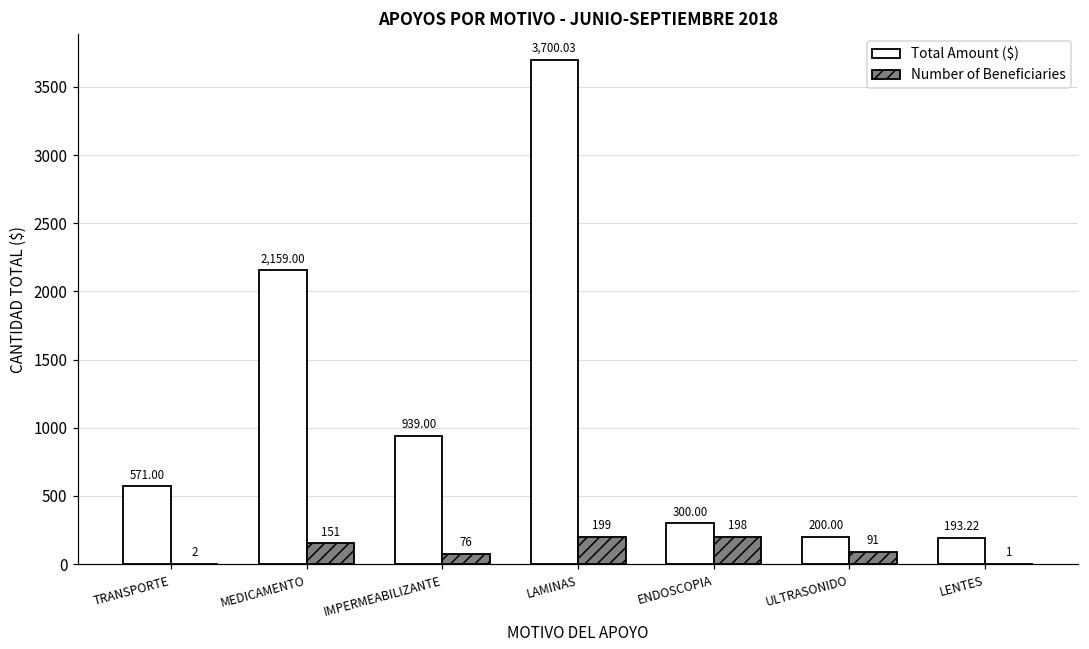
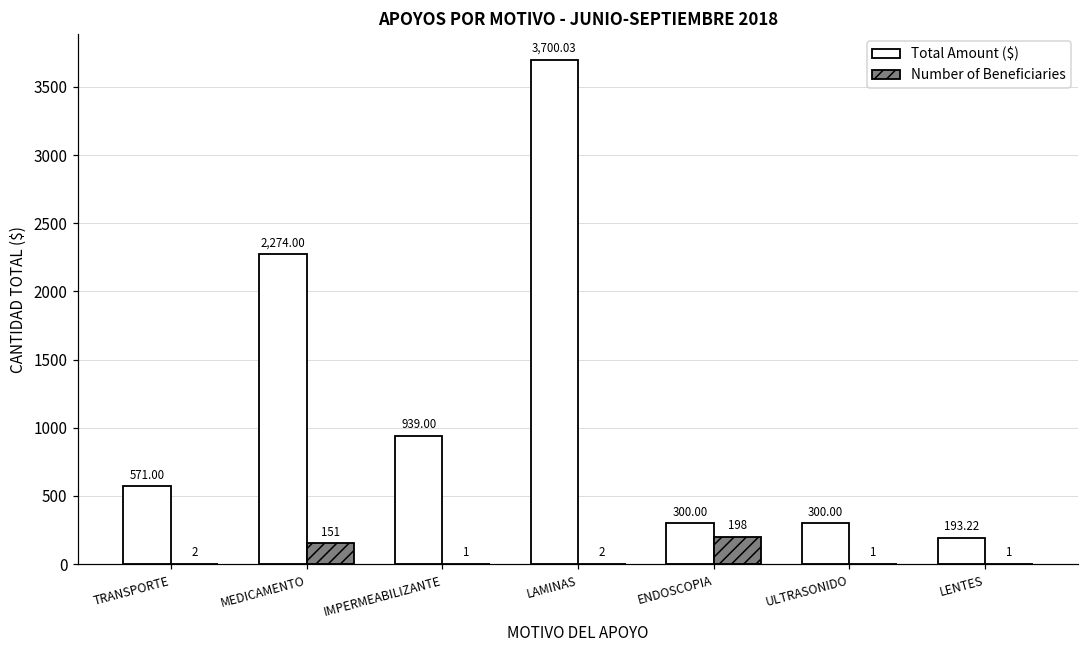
Total Amount ($), MEDICAMENTO: 2,159.00 -> 2,274.00
Number of Beneficiaries, IMPERMEABILIZANTE: 76 -> 1
Number of Beneficiaries, LAMINAS: 199 -> 2
Total Amount ($), ULTRASONIDO: 200.00 -> 300.00
Number of Beneficiaries, ULTRASONIDO: 91 -> 1
